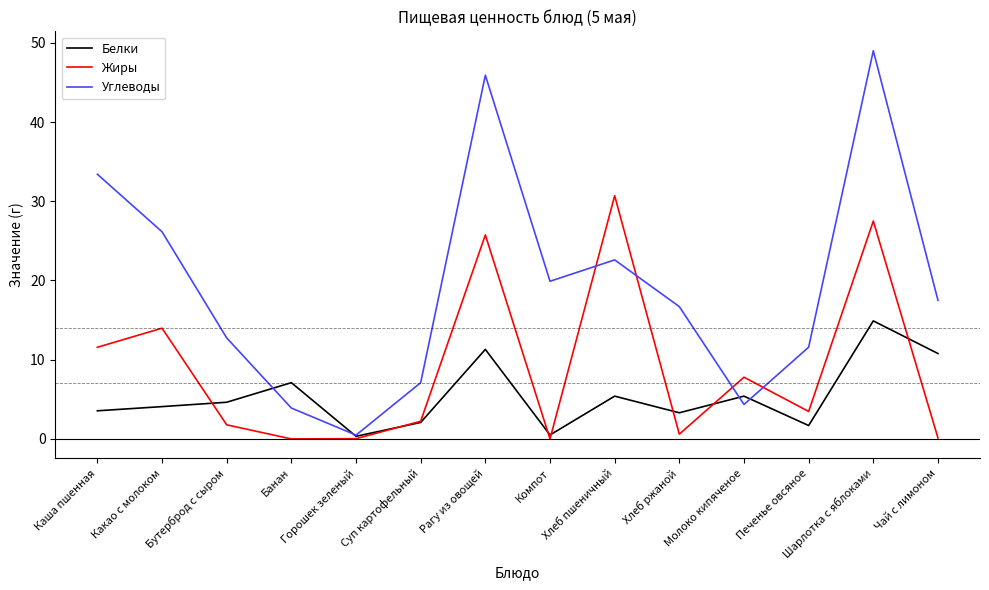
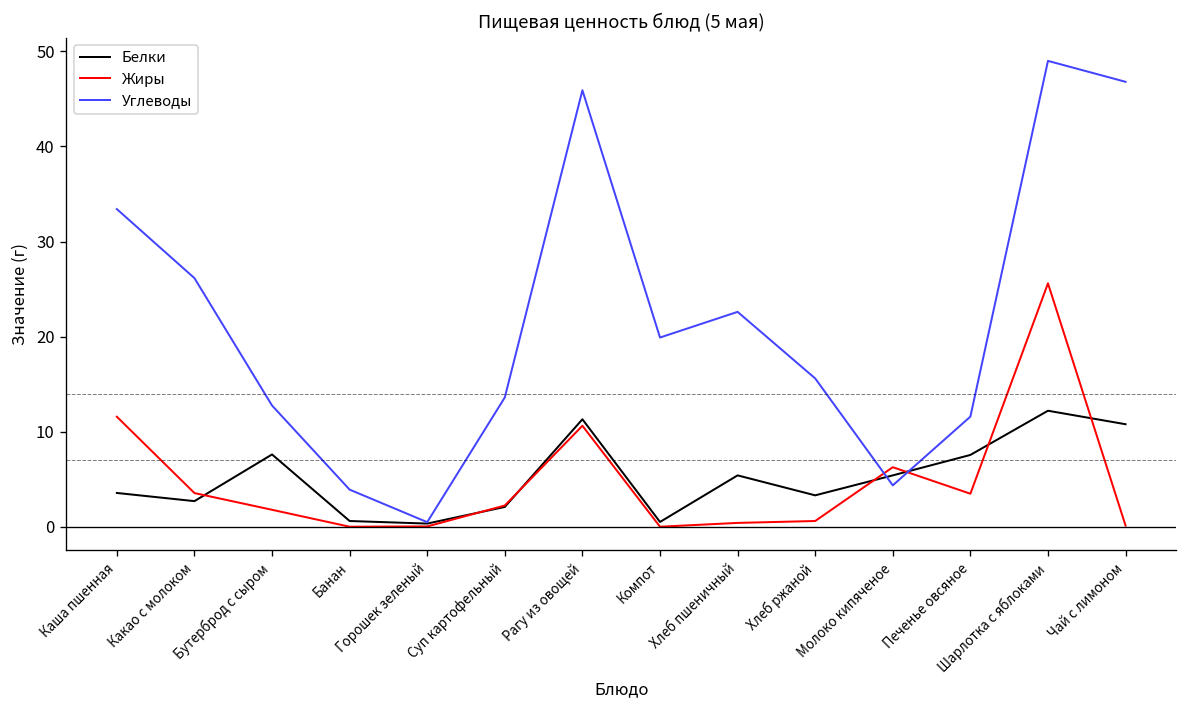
Белки, Какао с молоком: 4 -> 3
Жиры, Какао с молоком: 14 -> 4
Белки, Бутерброд с сыром: 5 -> 8
Белки, Банан: 7 -> 1
Углеводы, Суп картофельный: 7 -> 14
Жиры, Рагу из овощей: 26 -> 11
Жиры, Хлеб пшеничный: 31 -> 0
Углеводы, Хлеб ржаной: 17 -> 16
Жиры, Молоко кипяченое: 8 -> 6
Белки, Печенье овсяное: 2 -> 8
Белки, Шарлотка с яблоками: 15 -> 12
Жиры, Шарлотка с яблоками: 28 -> 26
Углеводы, Чай с лимоном: 18 -> 47
